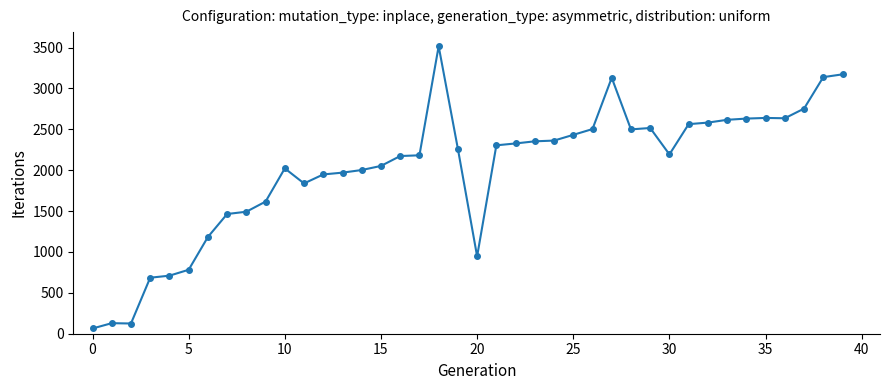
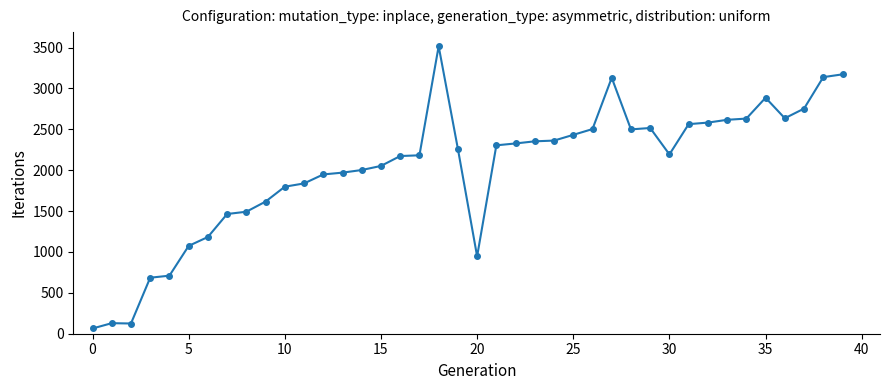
5: 800 -> 1100
10: 2000 -> 1800
35: 2600 -> 2900
